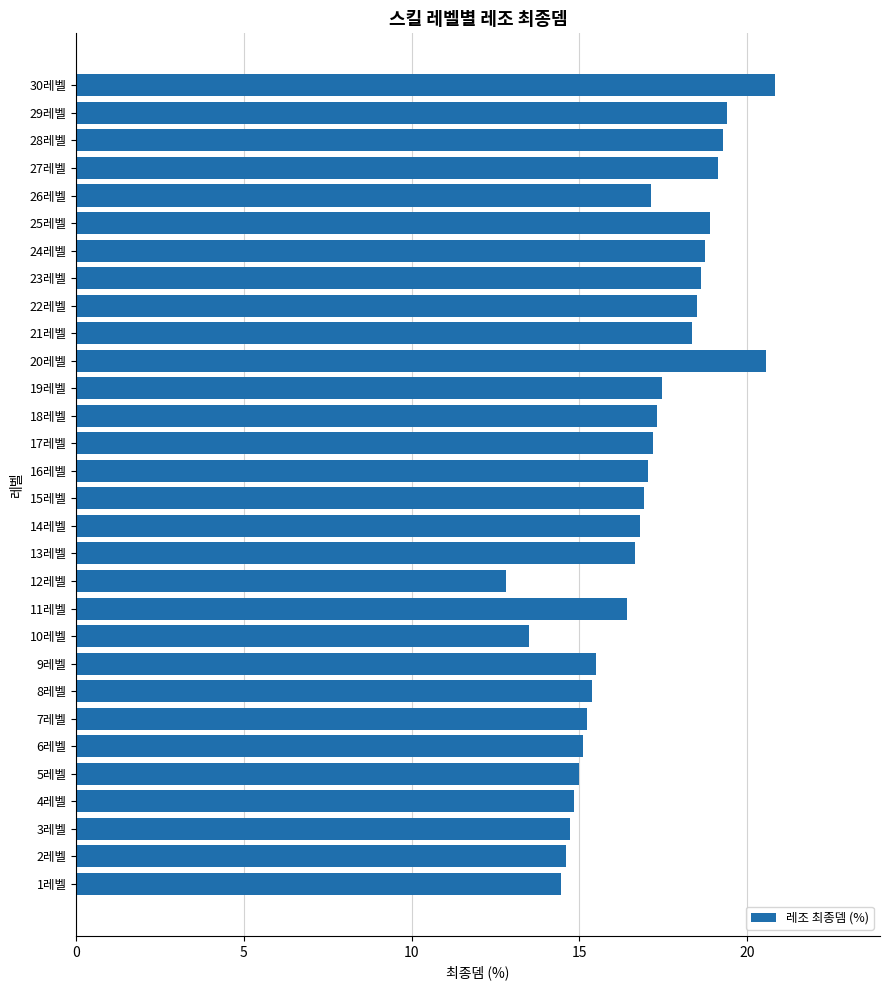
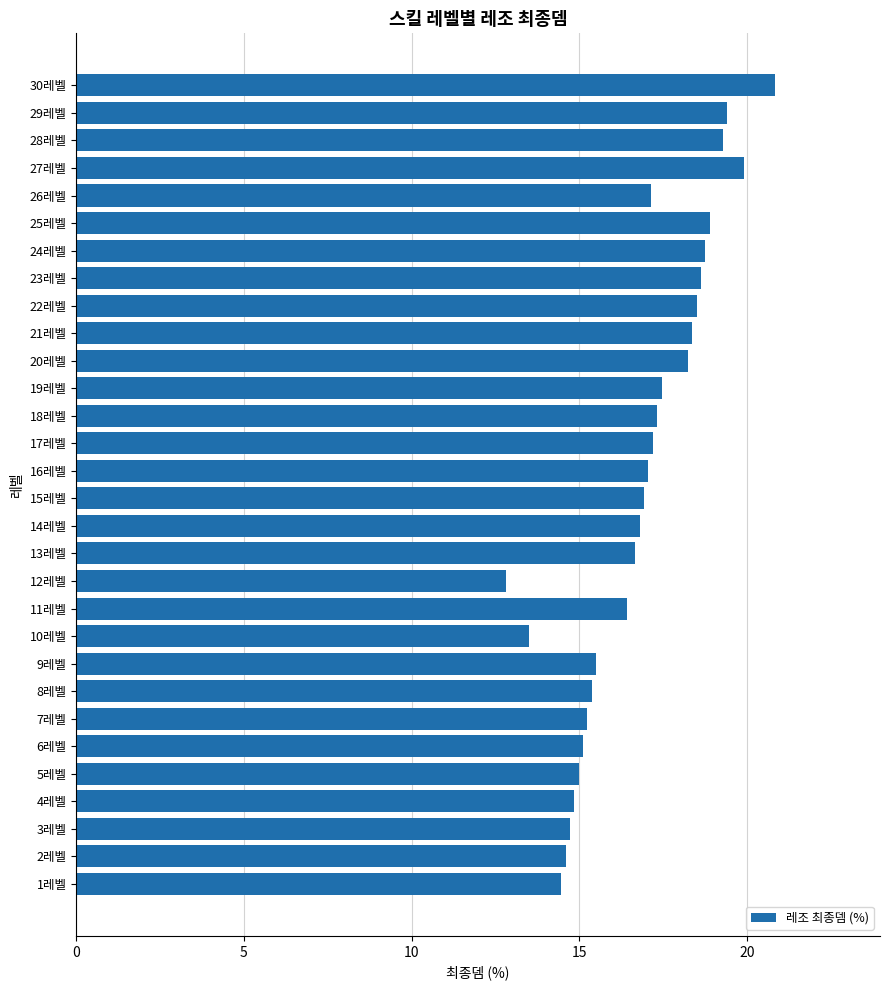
27레벨: 19.2 -> 19.9
20레벨: 20.6 -> 18.2
